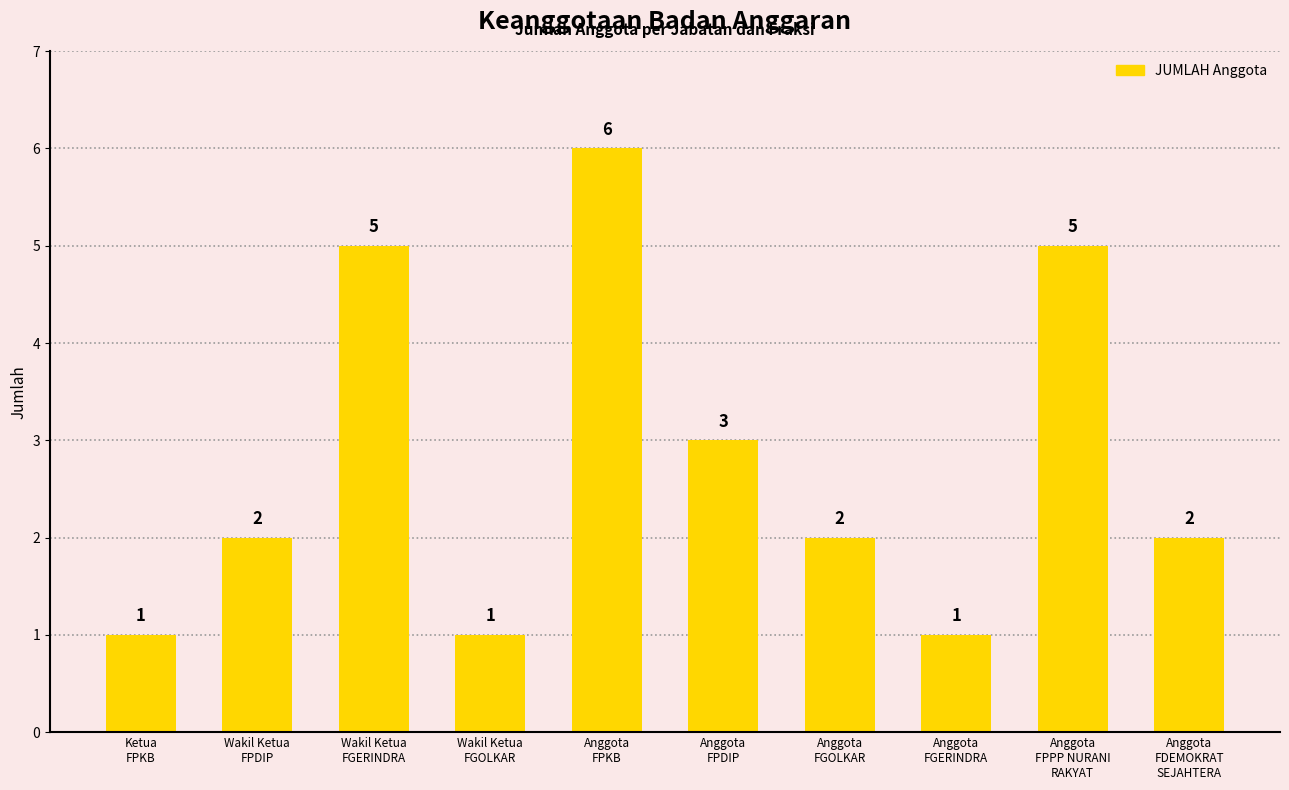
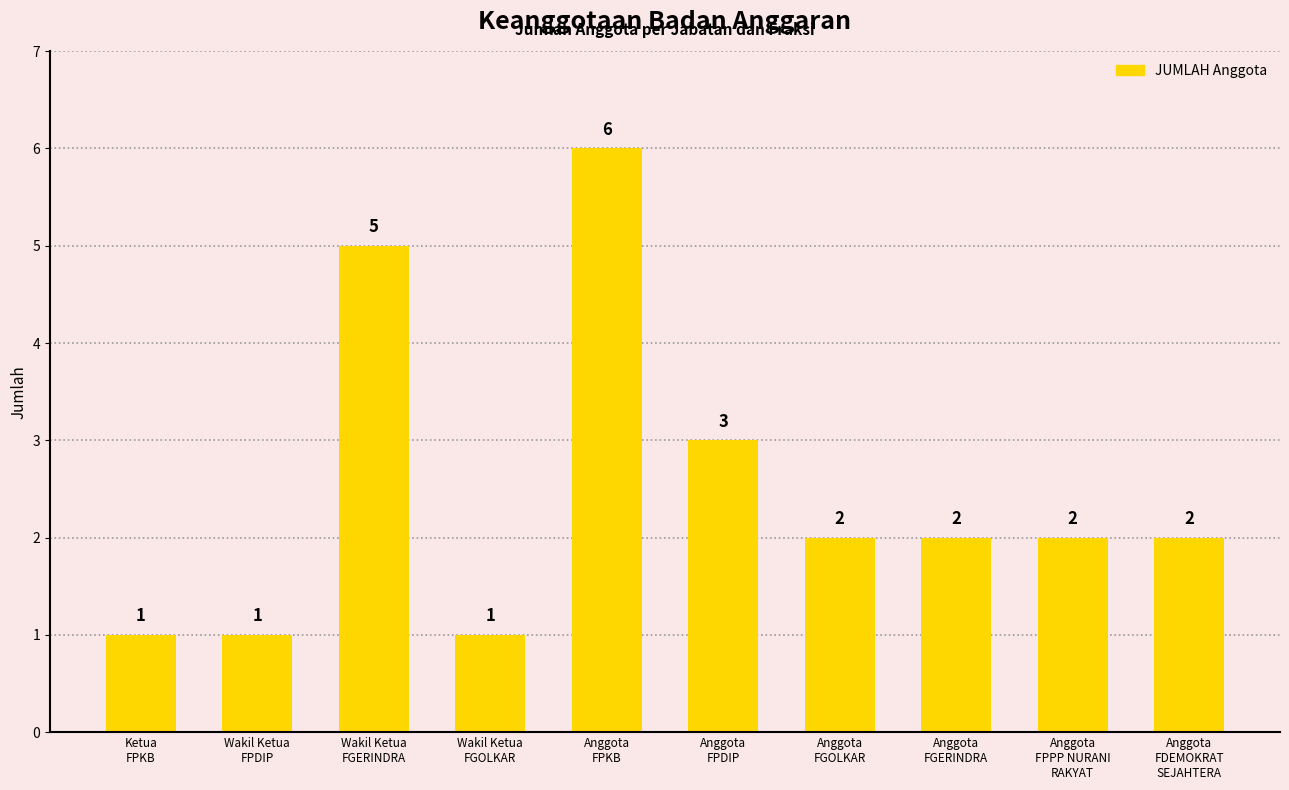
Wakil Ketua FPDIP: 2 -> 1
Anggota FGERINDRA: 1 -> 2
Anggota FPPP NURANI RAKYAT: 5 -> 2
